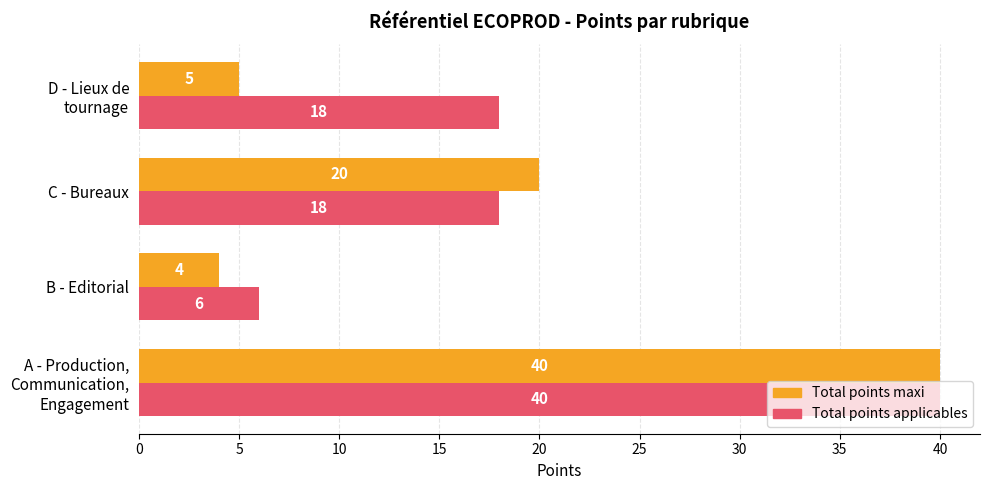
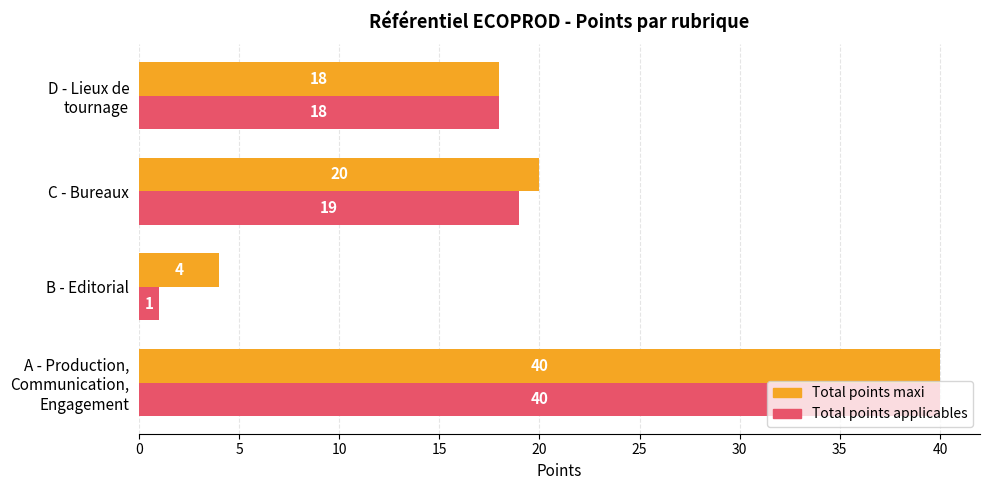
Total points maxi, D - Lieux de tournage: 5 -> 18
Total points applicables, C - Bureaux: 18 -> 19
Total points applicables, B - Editorial: 6 -> 1
